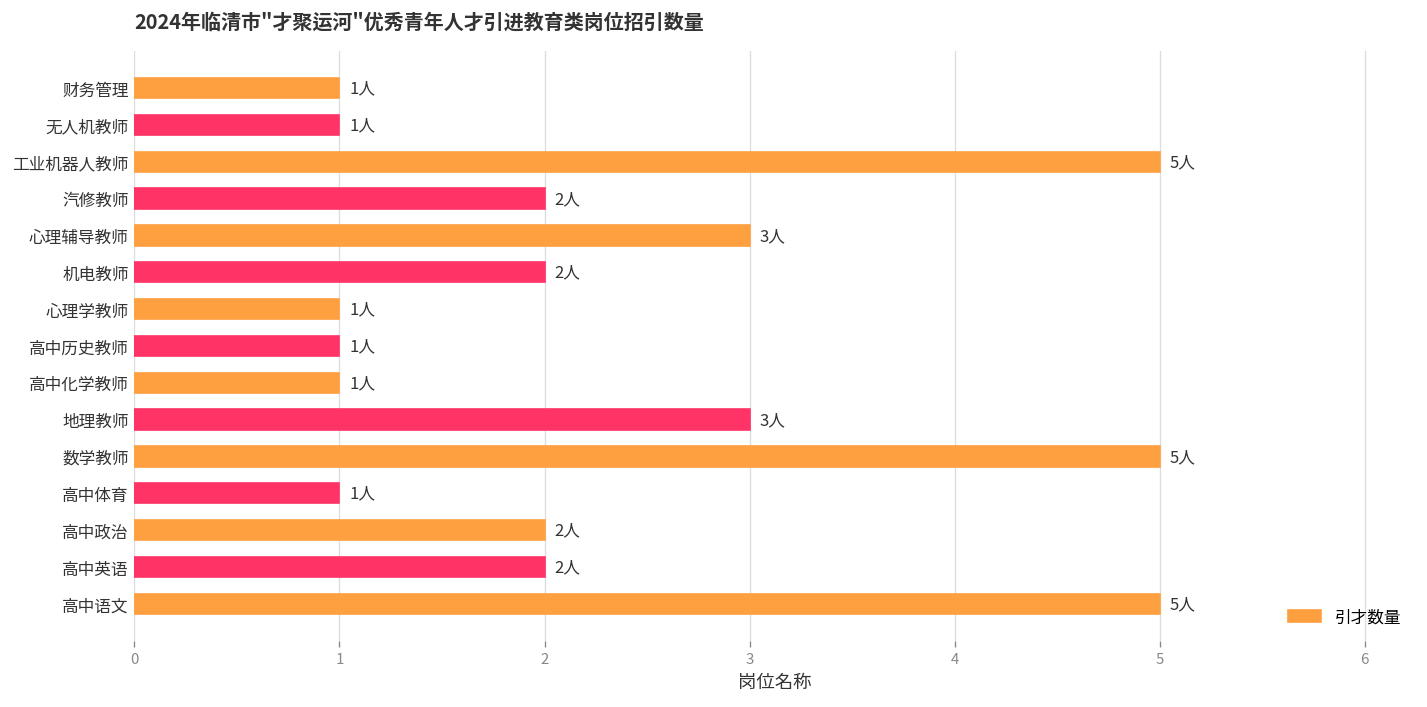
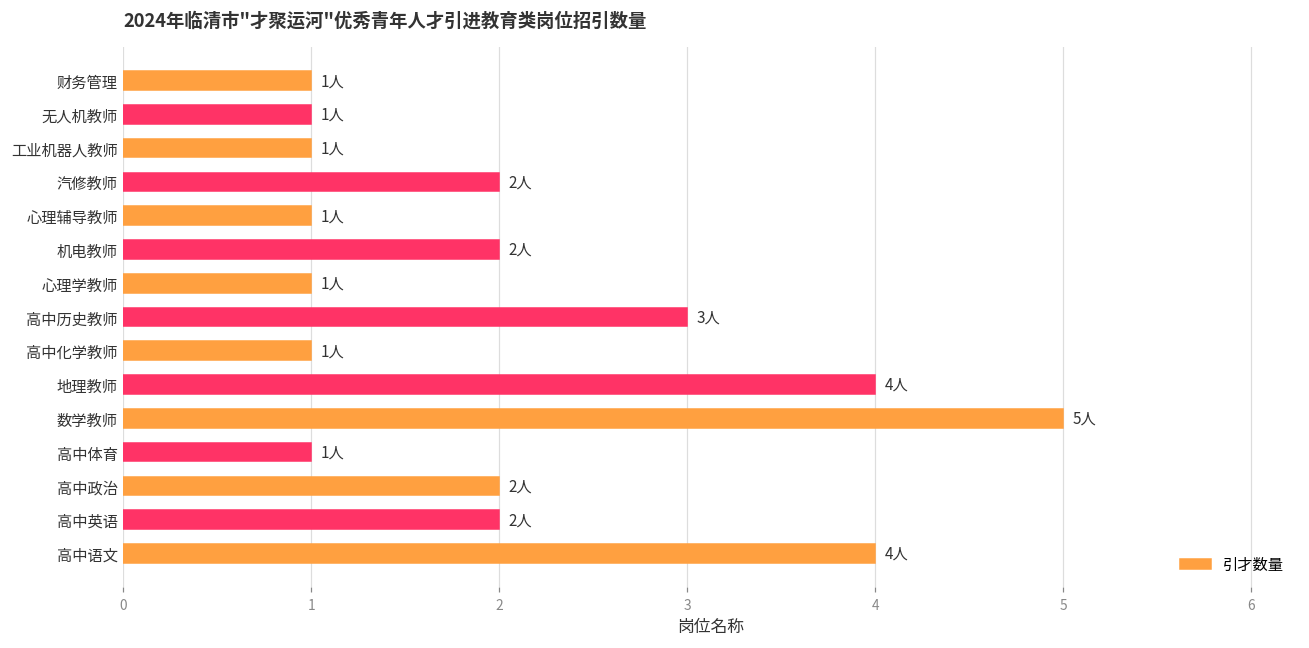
工业机器人教师: 5人 -> 1人
心理辅导教师: 3人 -> 1人
高中历史教师: 1人 -> 3人
地理教师: 3人 -> 4人
高中语文: 5人 -> 4人
